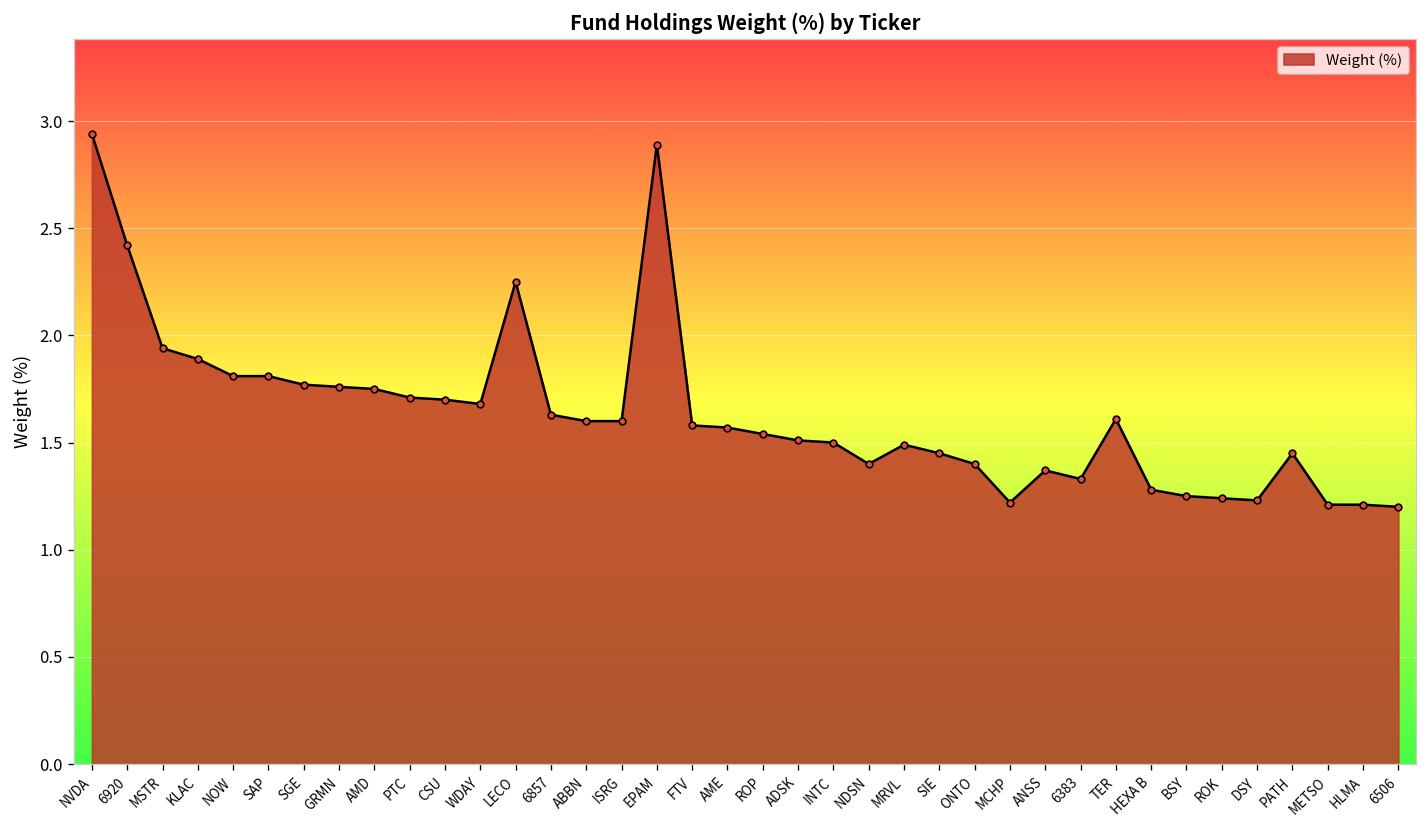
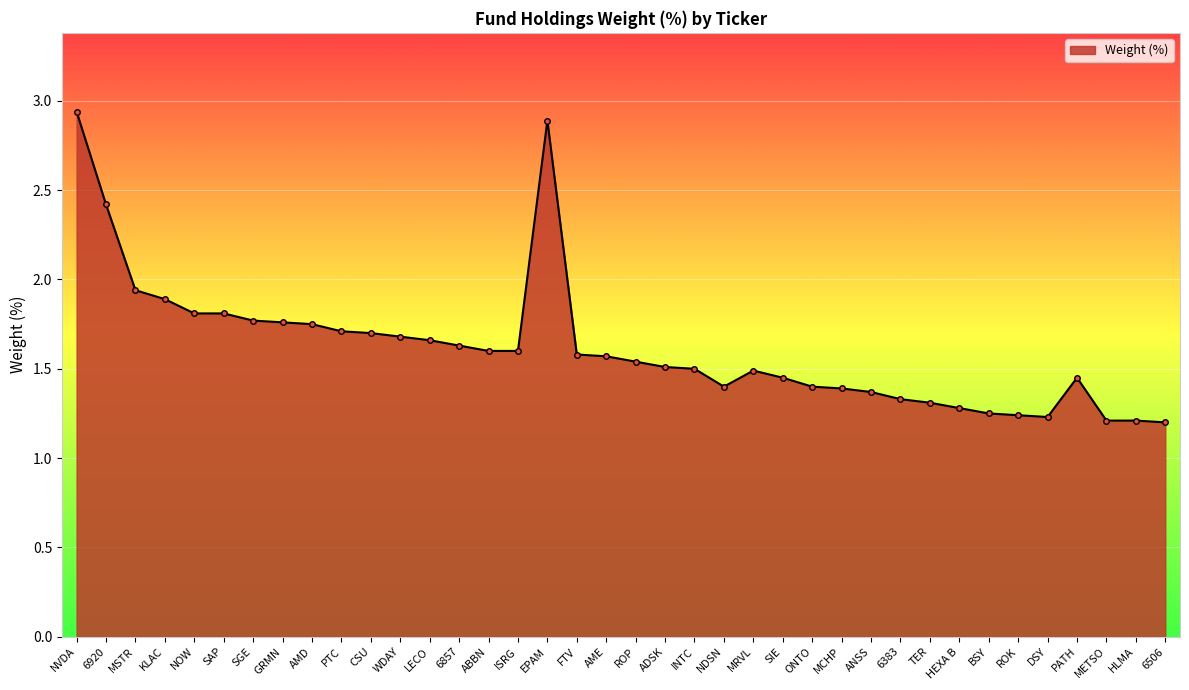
LECO: 2.25 -> 1.66
MCHP: 1.22 -> 1.39
TER: 1.61 -> 1.31
